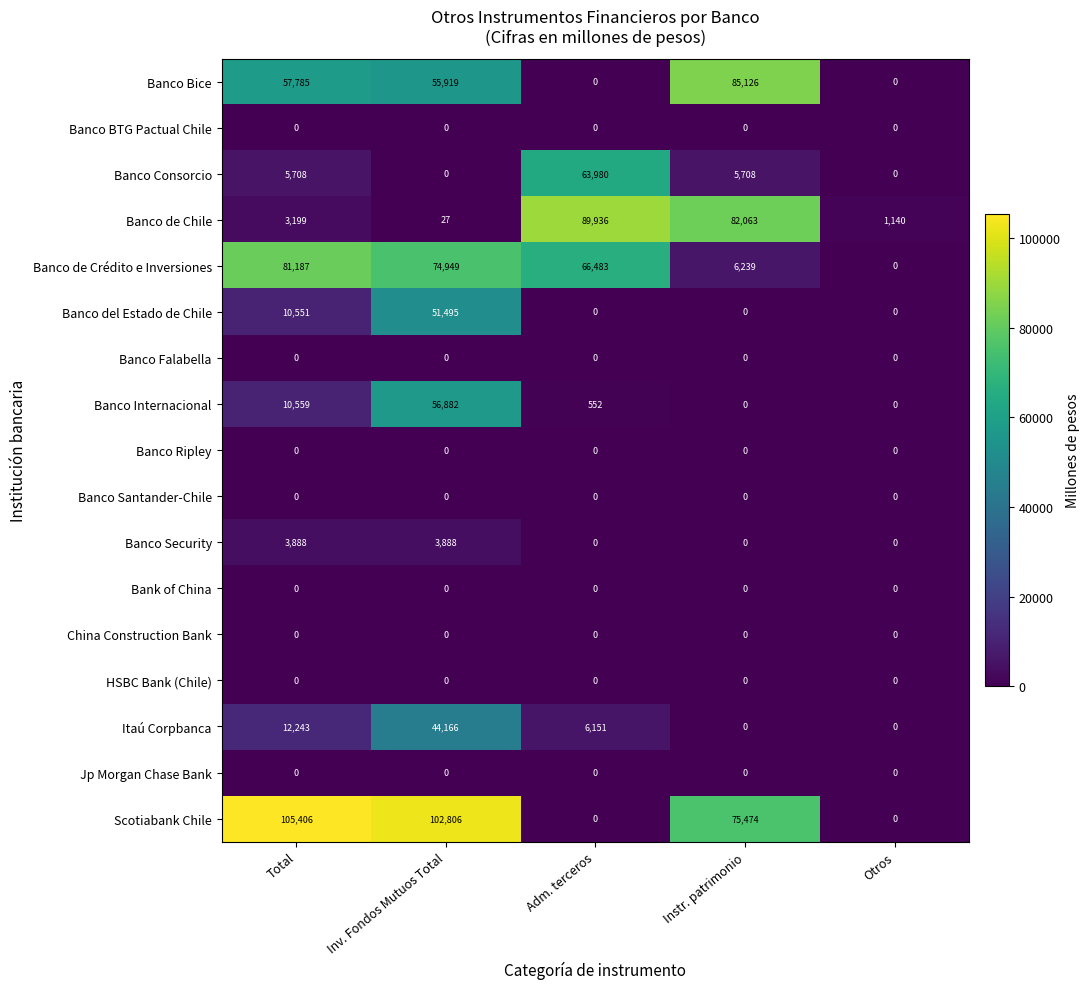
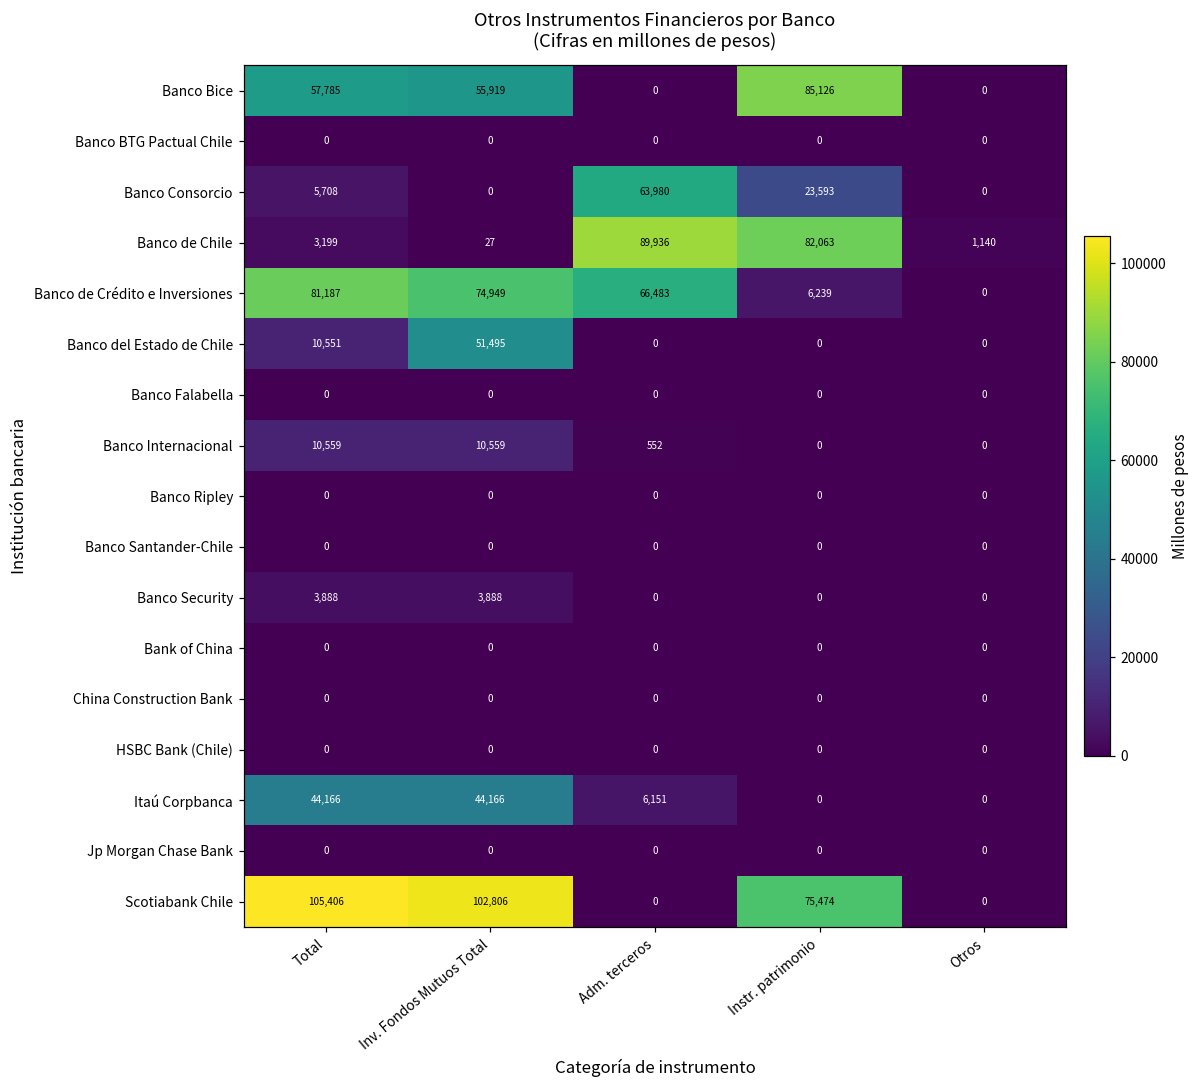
Banco Consorcio, Instr. patrimonio: 5,708 -> 23,593
Banco Internacional, Inv. Fondos Mutuos Total: 56,882 -> 10,559
Itaú Corpbanca, Total: 12,243 -> 44,166
